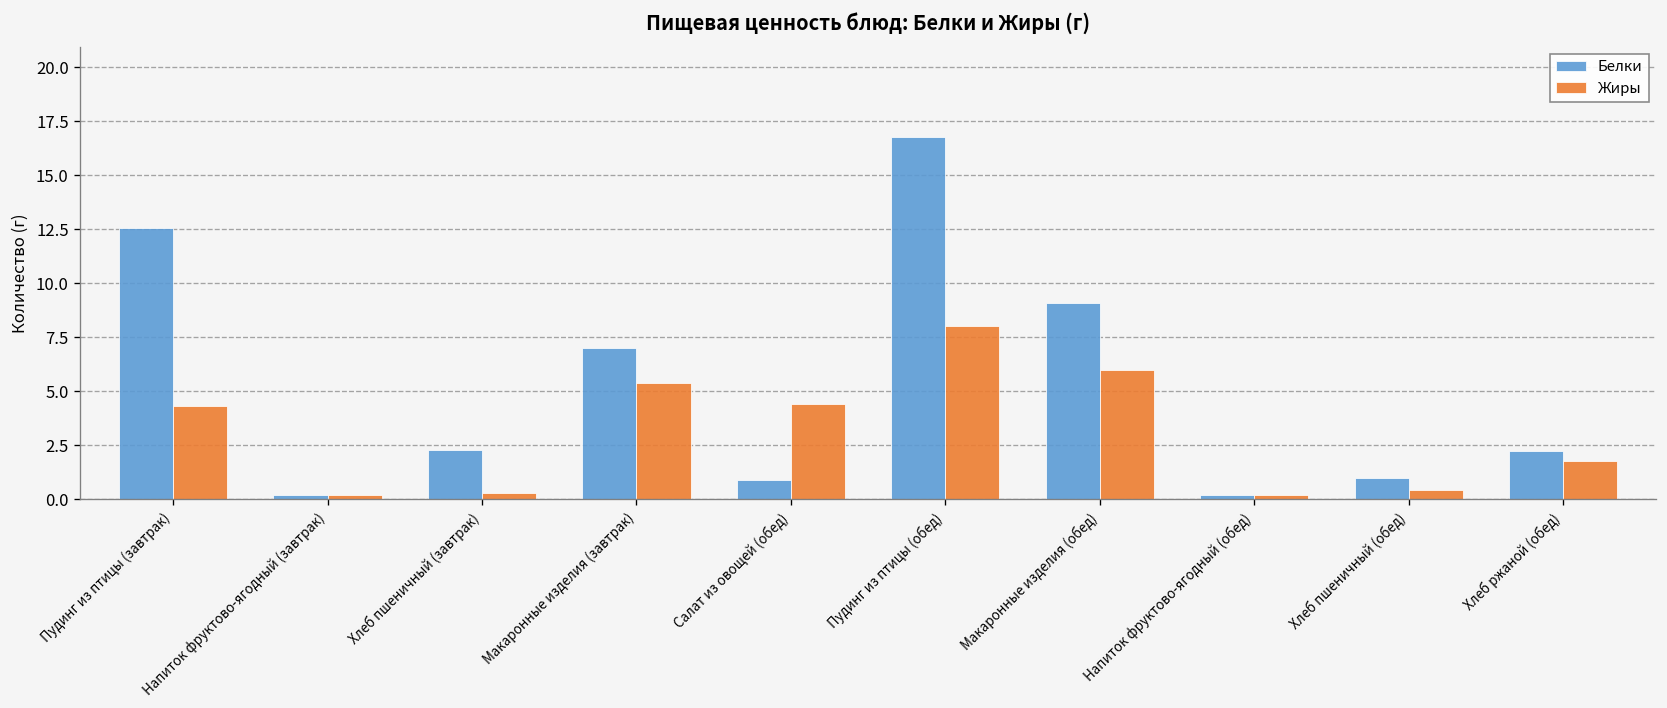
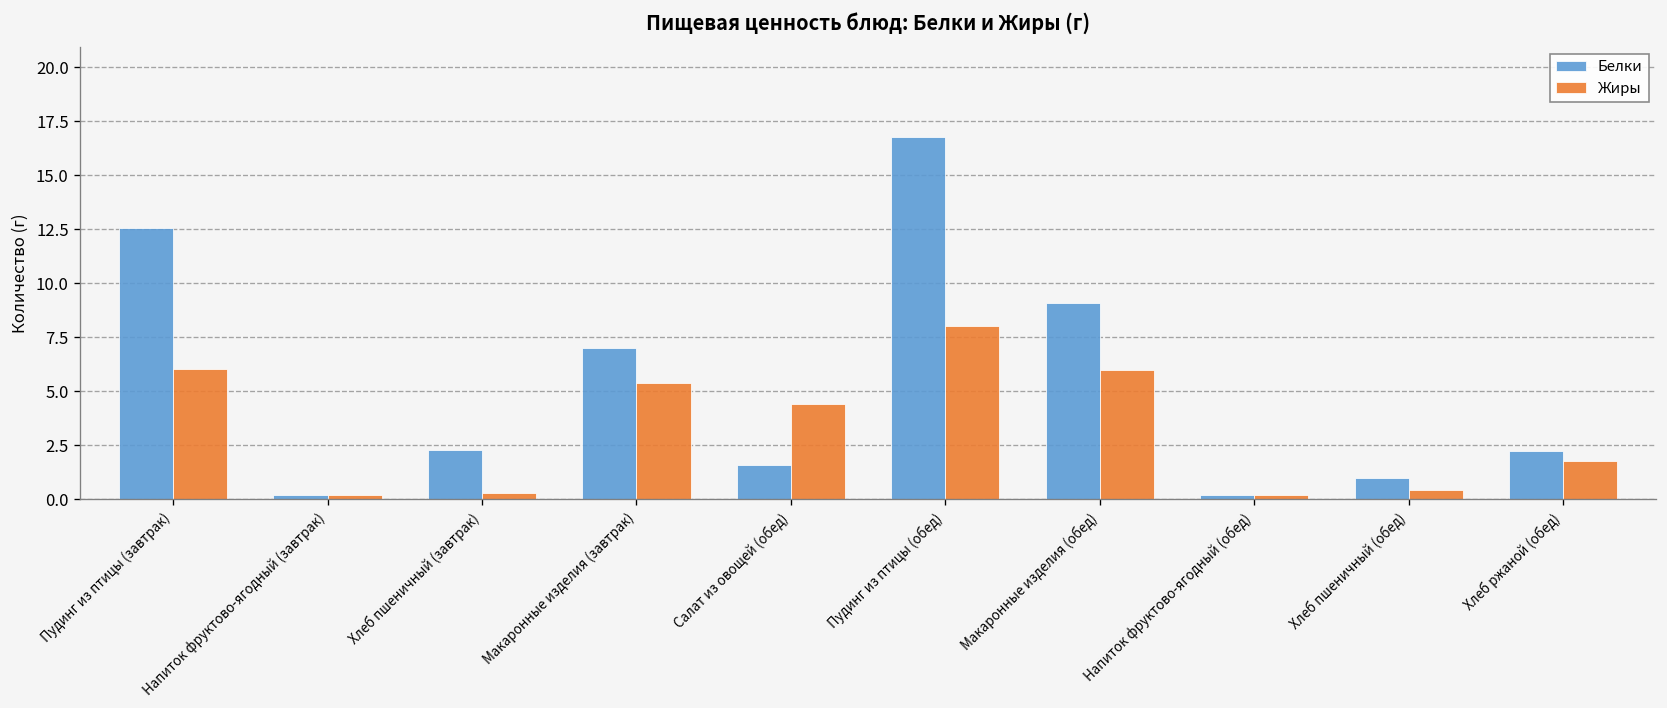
Жиры, Пудинг из птицы (завтрак): 4.3 -> 6.0
Белки, Салат из овощей (обед): 0.9 -> 1.6
